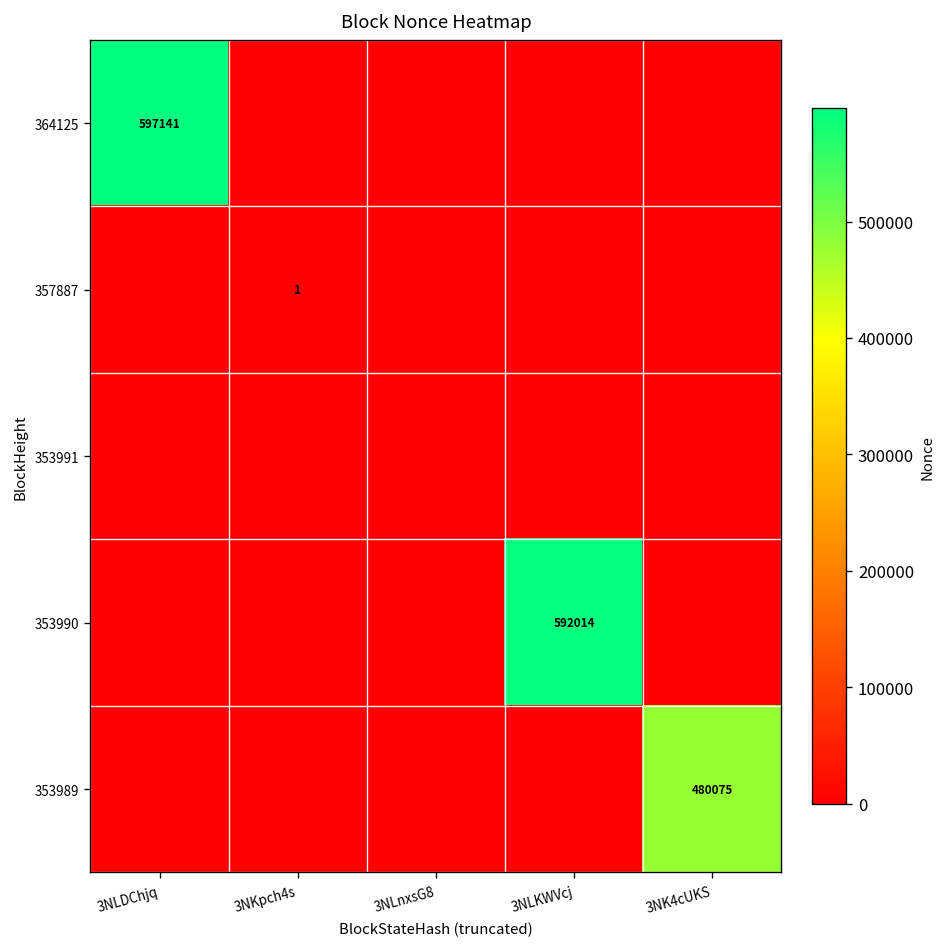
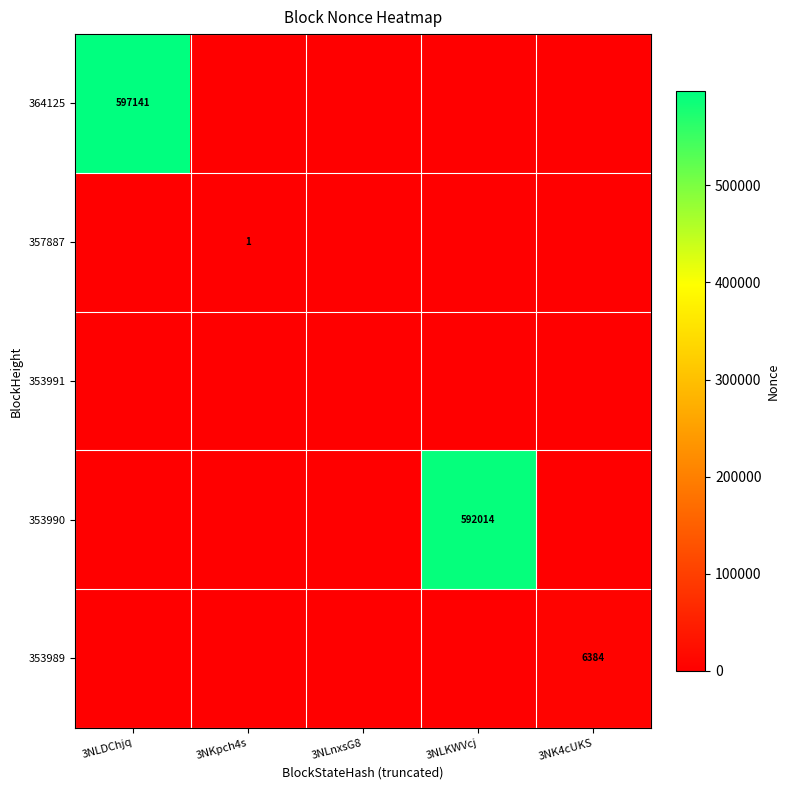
353989, 3NK4cUKS: 480075 -> 6384
